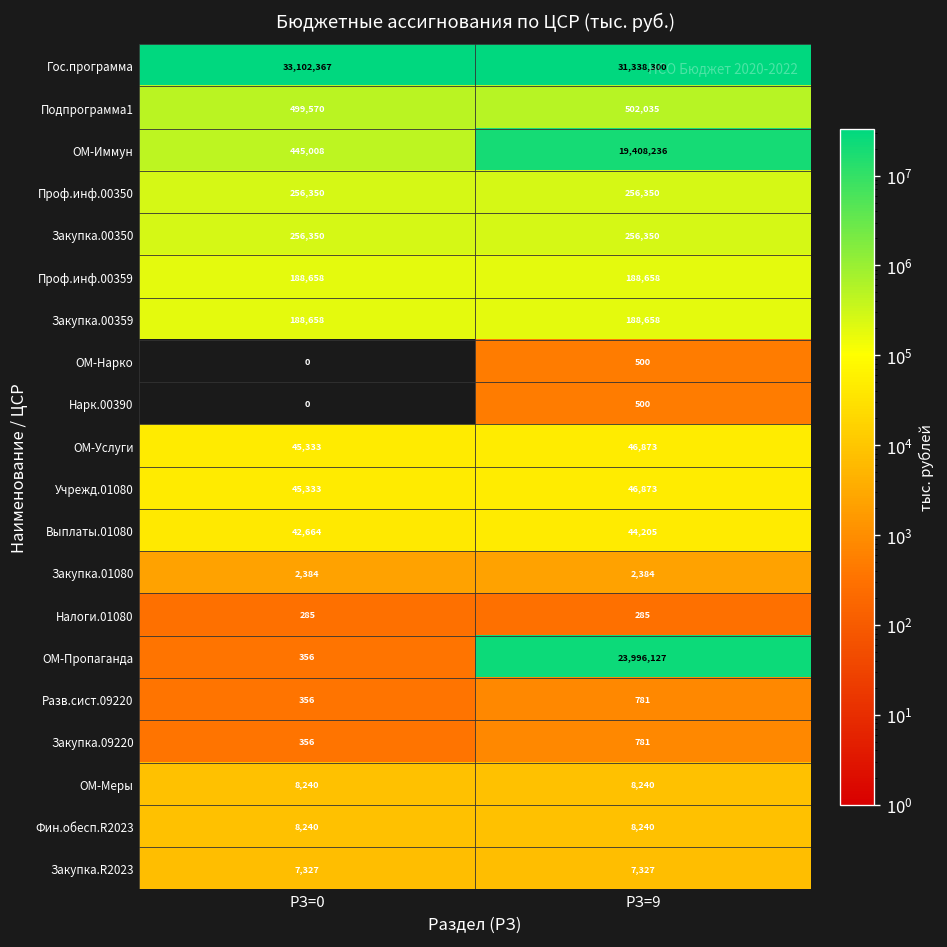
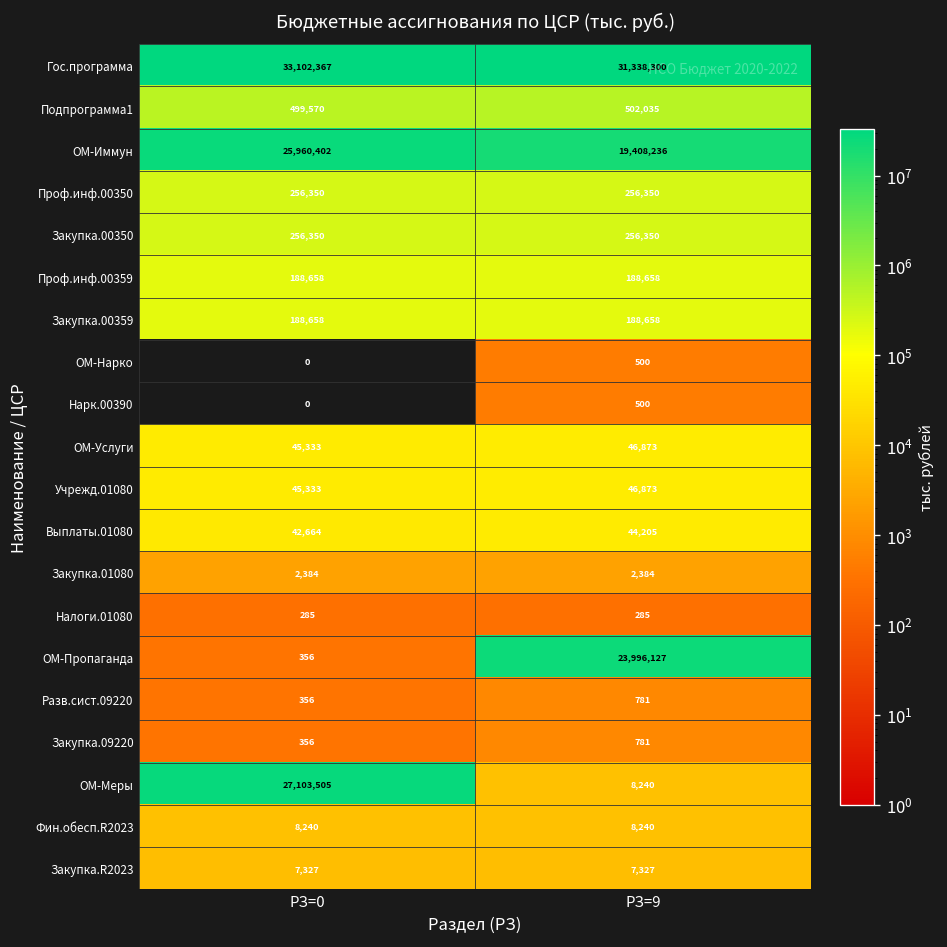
ОМ-Иммун, РЗ=0: 445,008 -> 25,960,402
ОМ-Меры, РЗ=0: 8,240 -> 27,103,505
